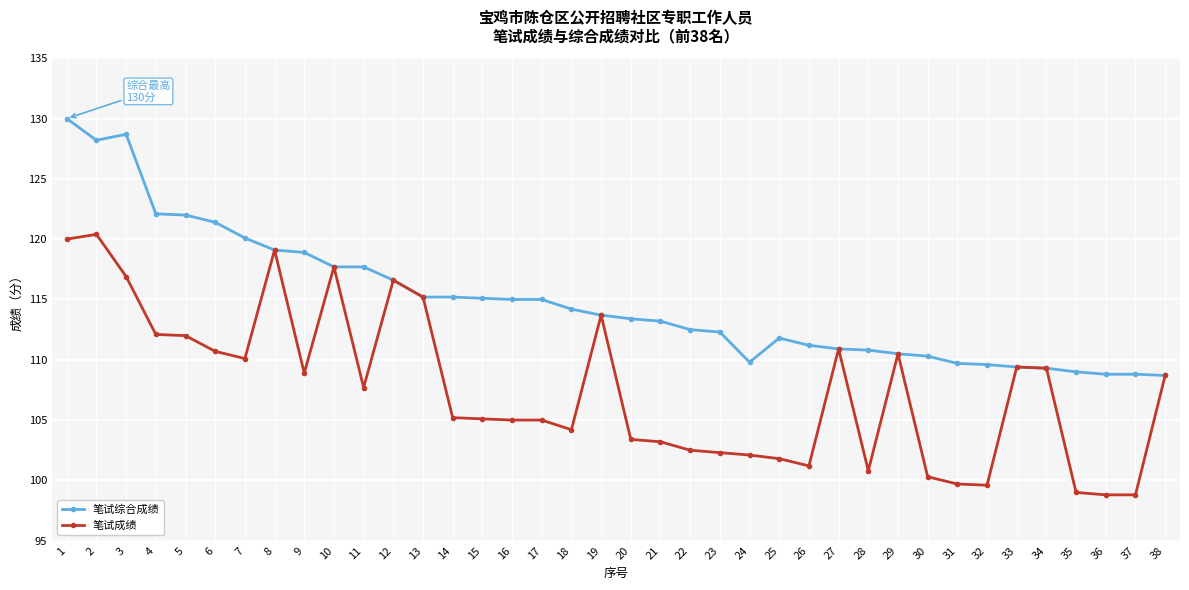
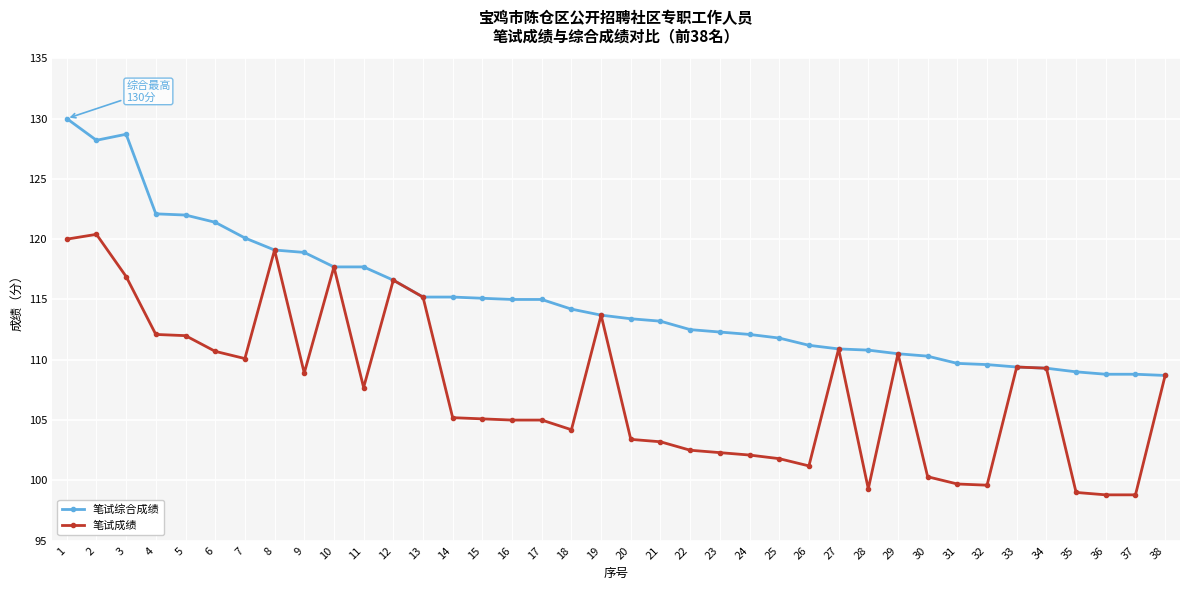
笔试综合成绩, 24: 109.8 -> 112.1
笔试成绩, 28: 100.8 -> 99.3
